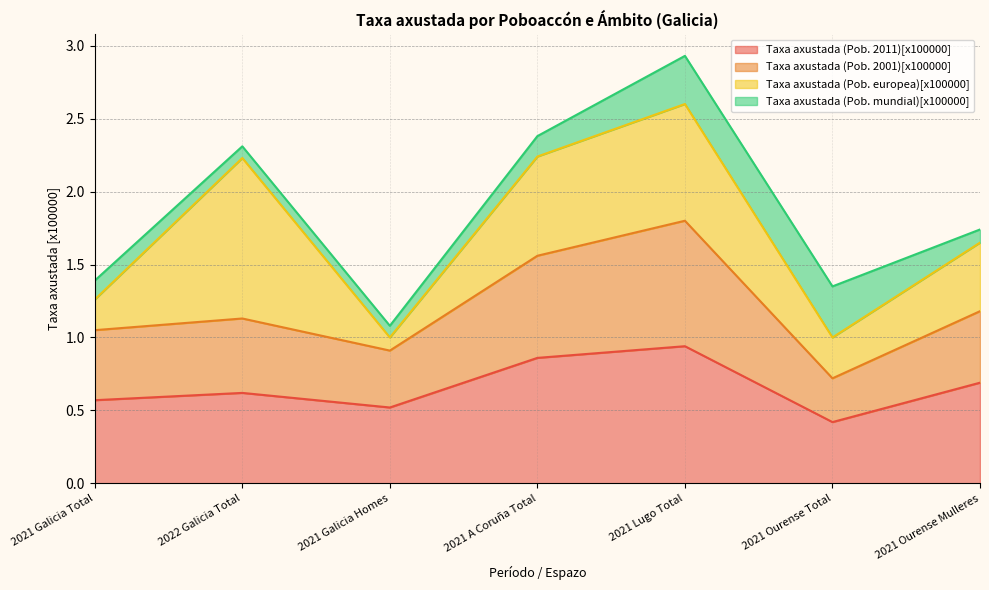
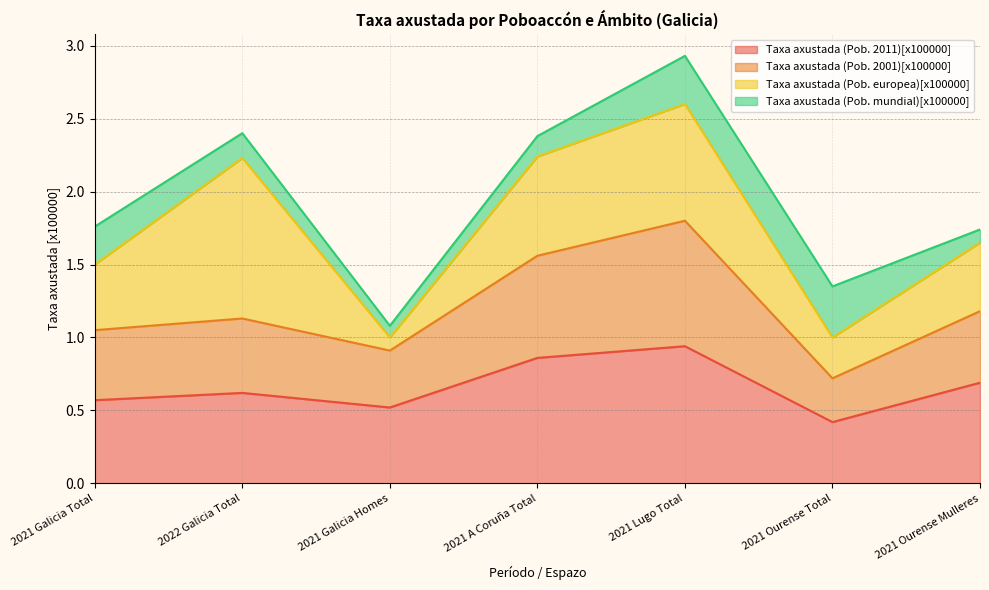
Taxa axustada (Pob. europea)[x100000], 2021 Galicia Total: 0.21 -> 0.45
Taxa axustada (Pob. mundial)[x100000], 2021 Galicia Total: 0.13 -> 0.26
Taxa axustada (Pob. mundial)[x100000], 2022 Galicia Total: 0.08 -> 0.17
